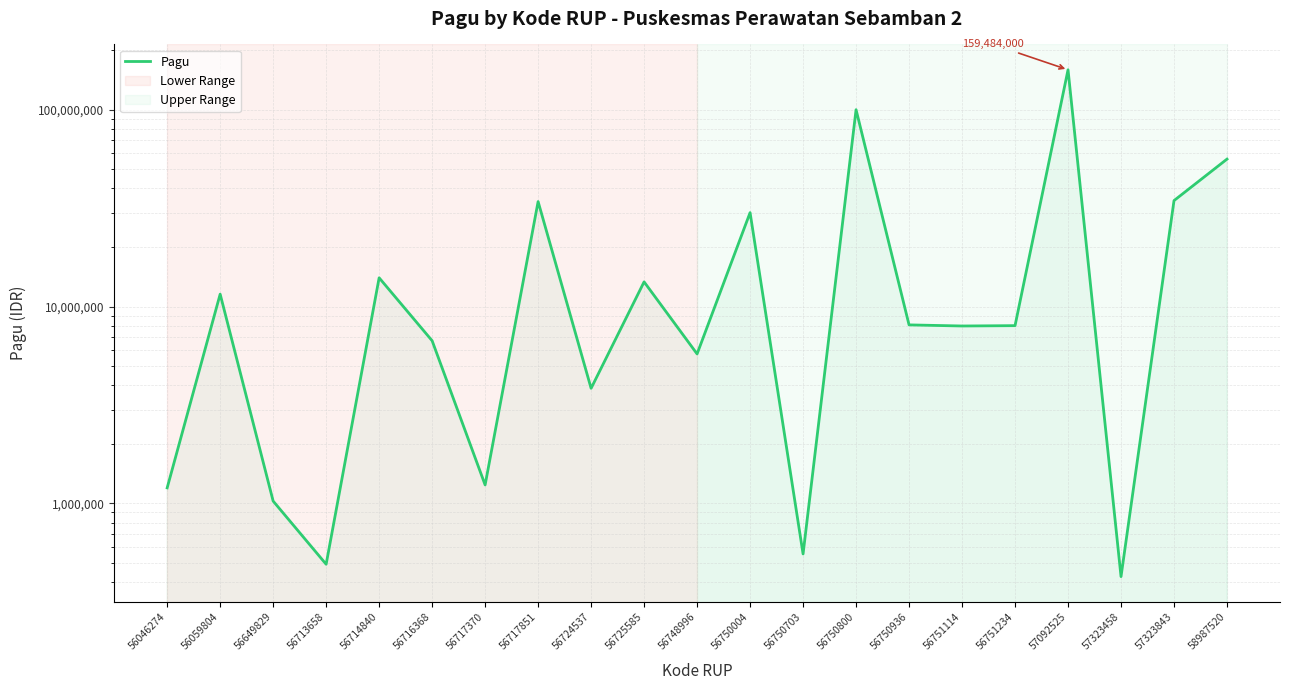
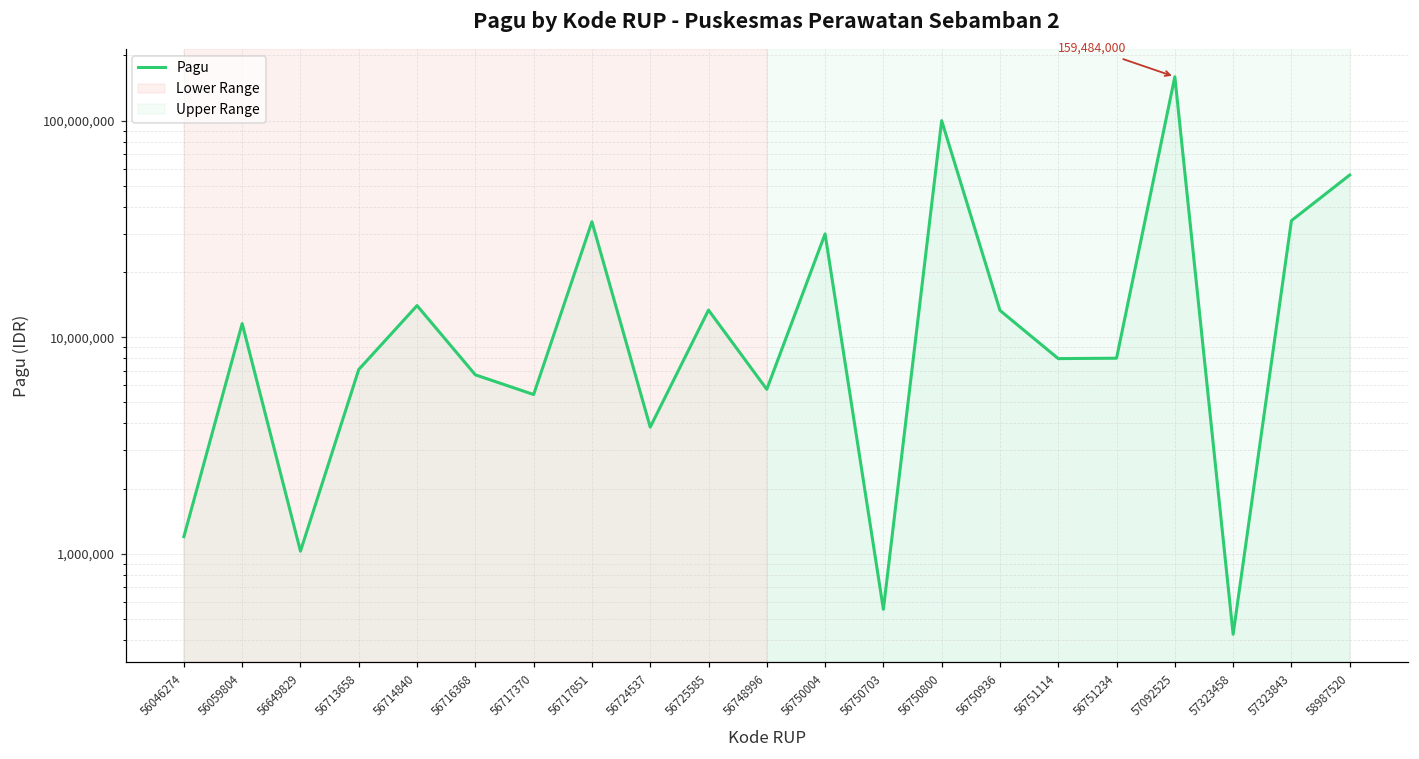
56713658: 490,000 -> 7,100,000
56717370: 1,200,000 -> 5,400,000
56750936: 8,100,000 -> 13,000,000
